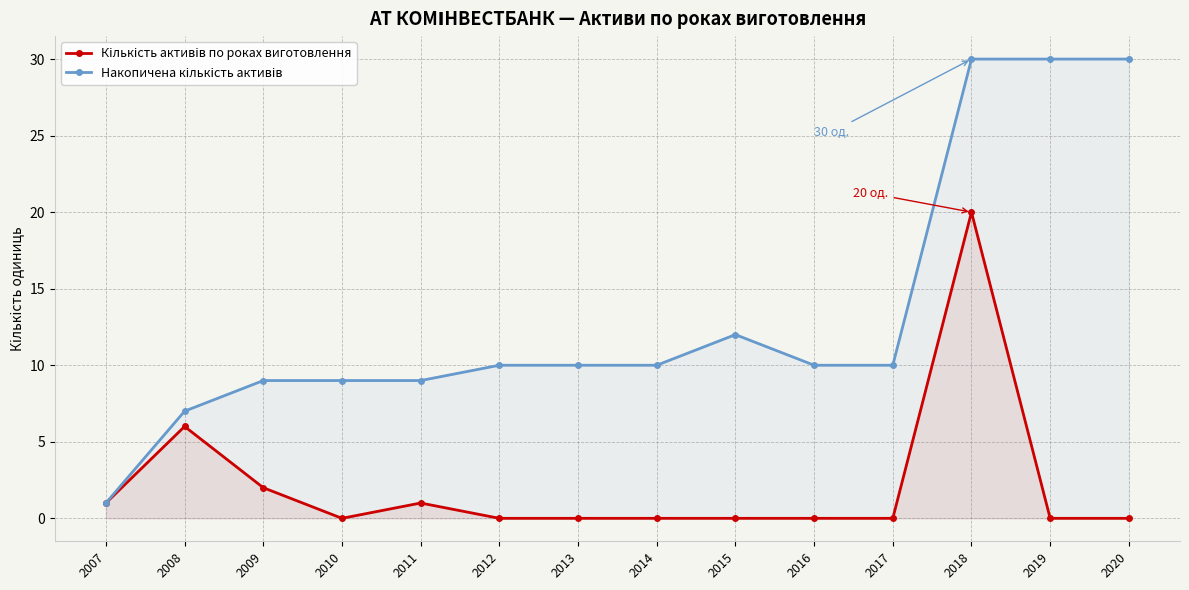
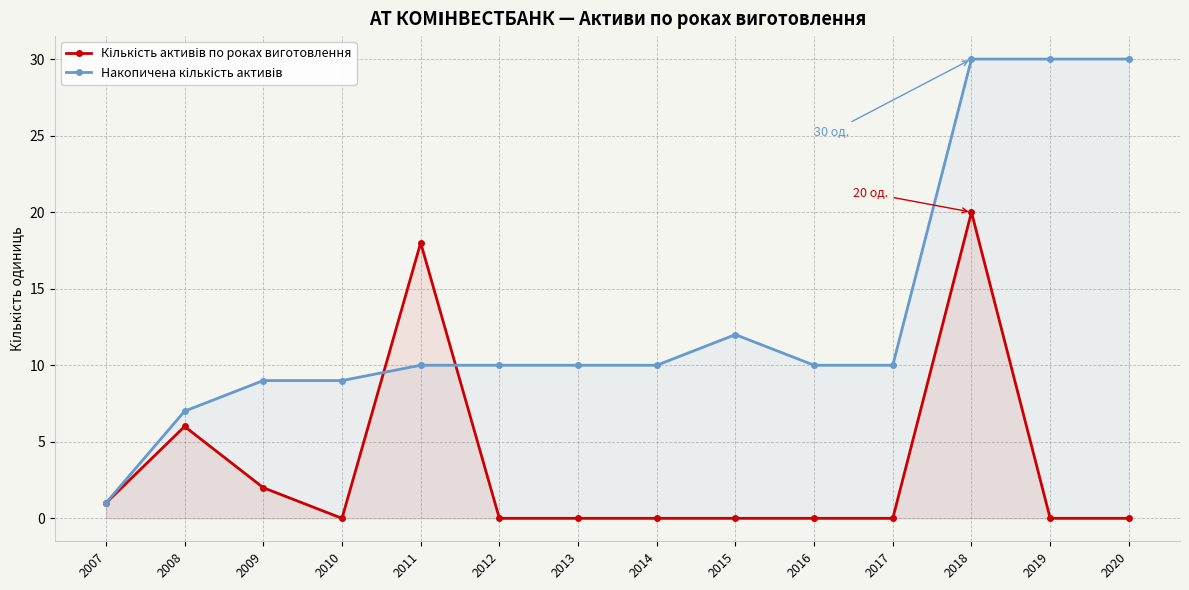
Кількість активів по роках виготовлення, 2011: 1 -> 18
Накопичена кількість активів, 2011: 9 -> 10
